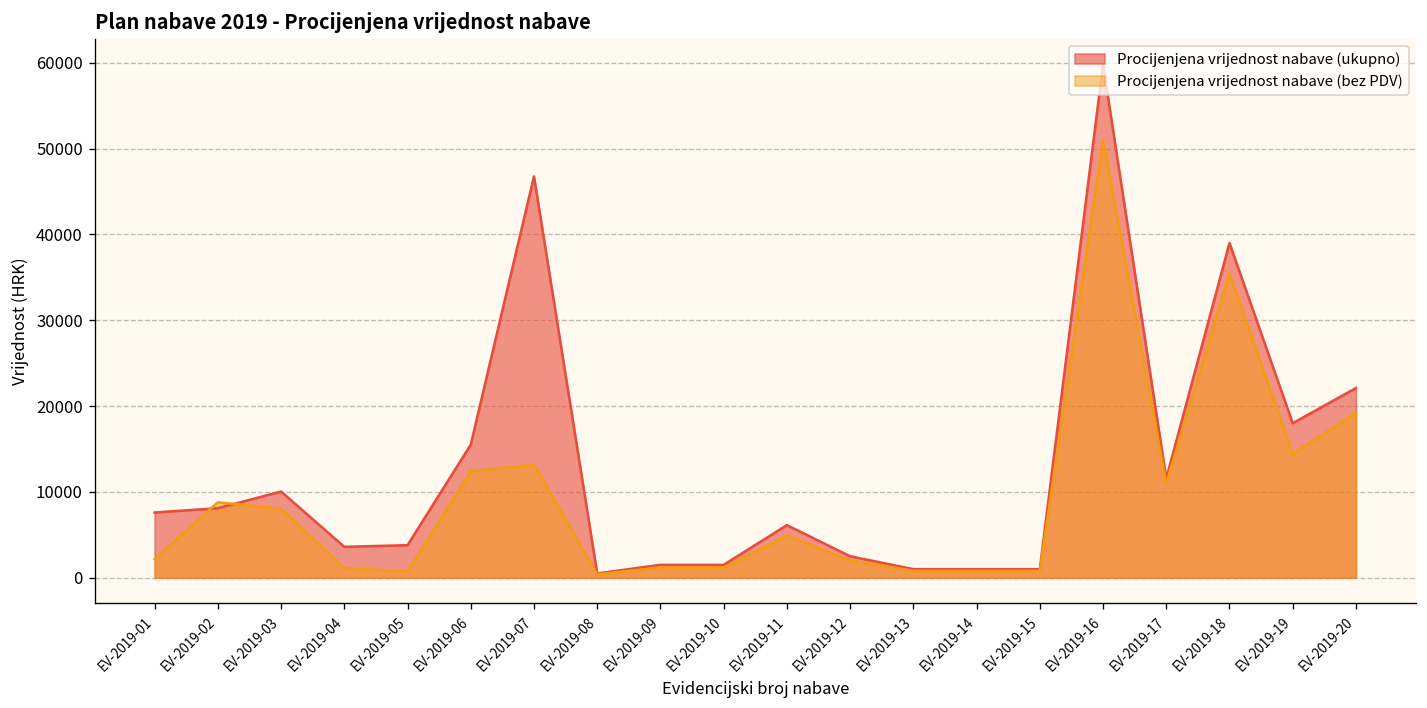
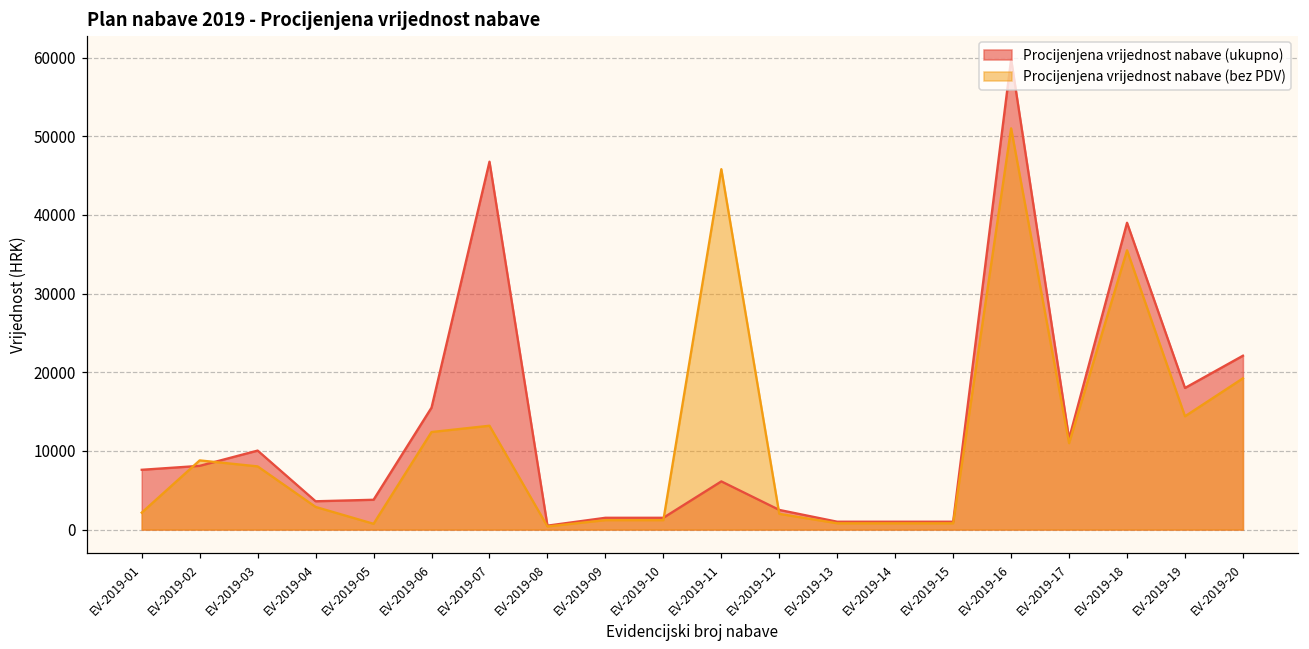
Procijenjena vrijednost nabave (bez PDV), EV-2019-04: 1000 -> 3000
Procijenjena vrijednost nabave (bez PDV), EV-2019-11: 5000 -> 46000
